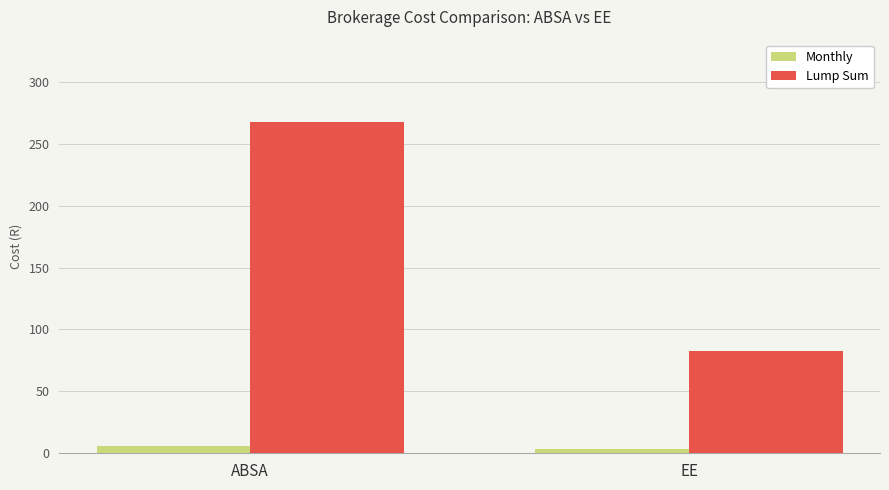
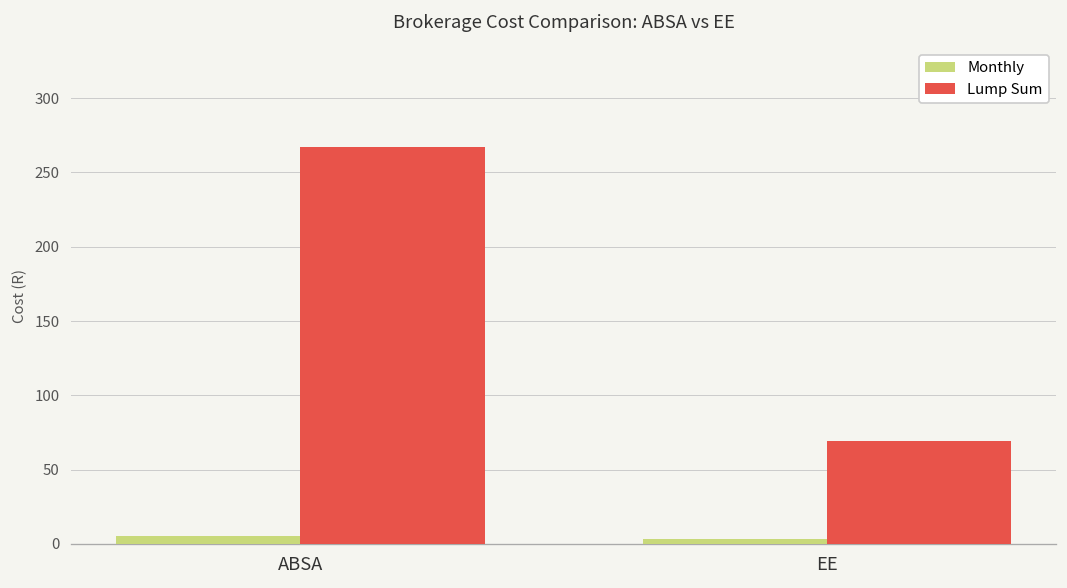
Lump Sum, EE: 83 -> 69
